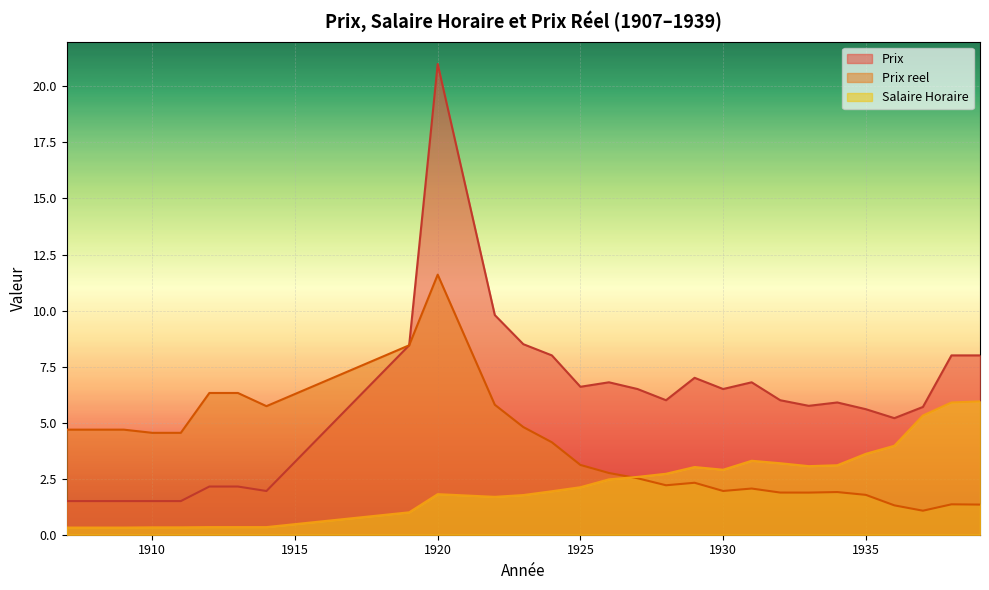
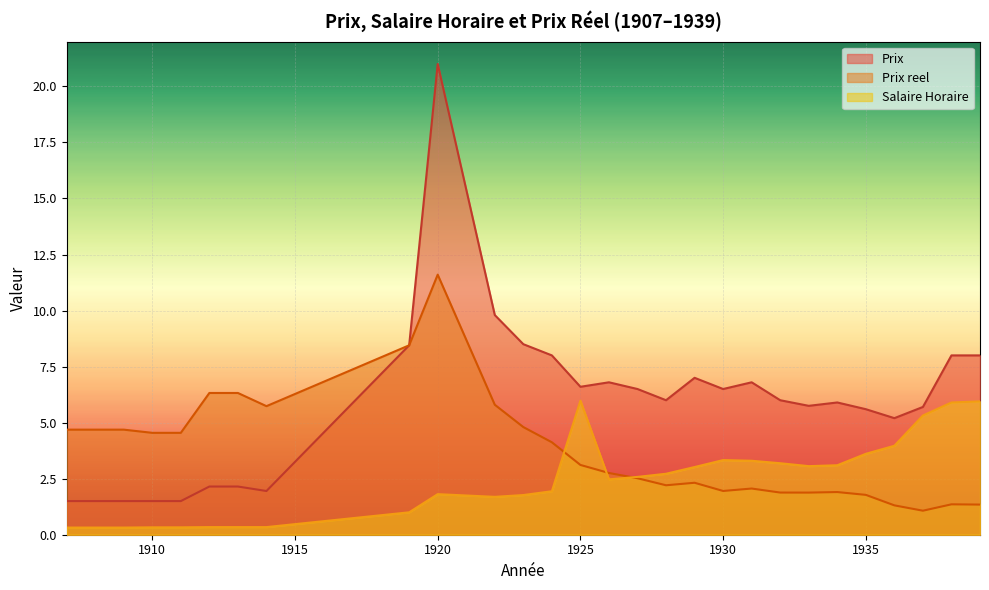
Salaire Horaire, 1925: 2.1 -> 6.0
Salaire Horaire, 1930: 2.9 -> 3.3
